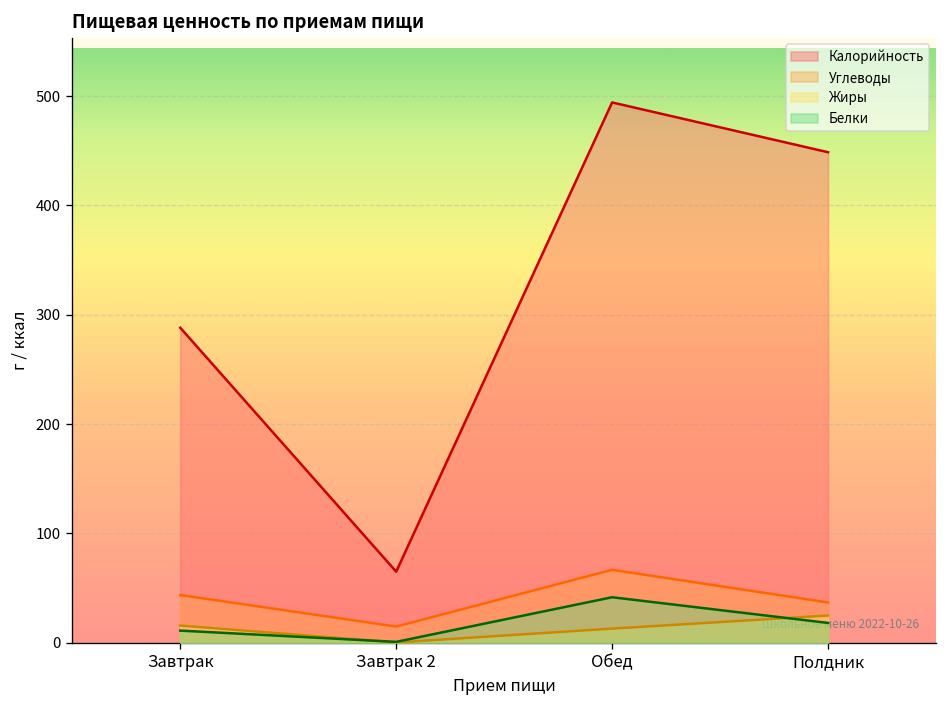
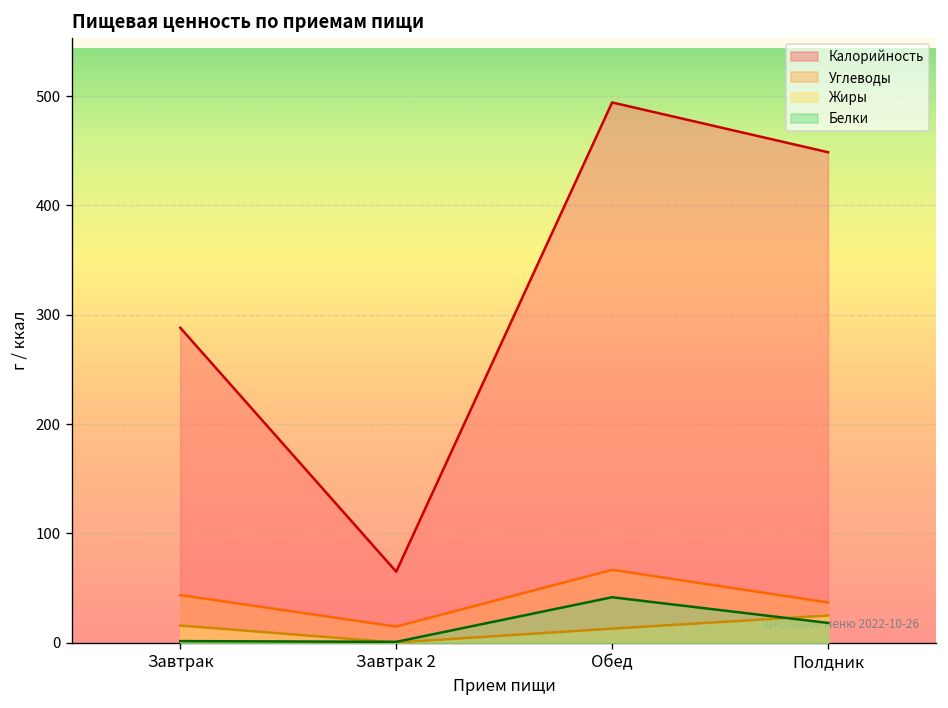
Белки, Завтрак: 10 -> 0
